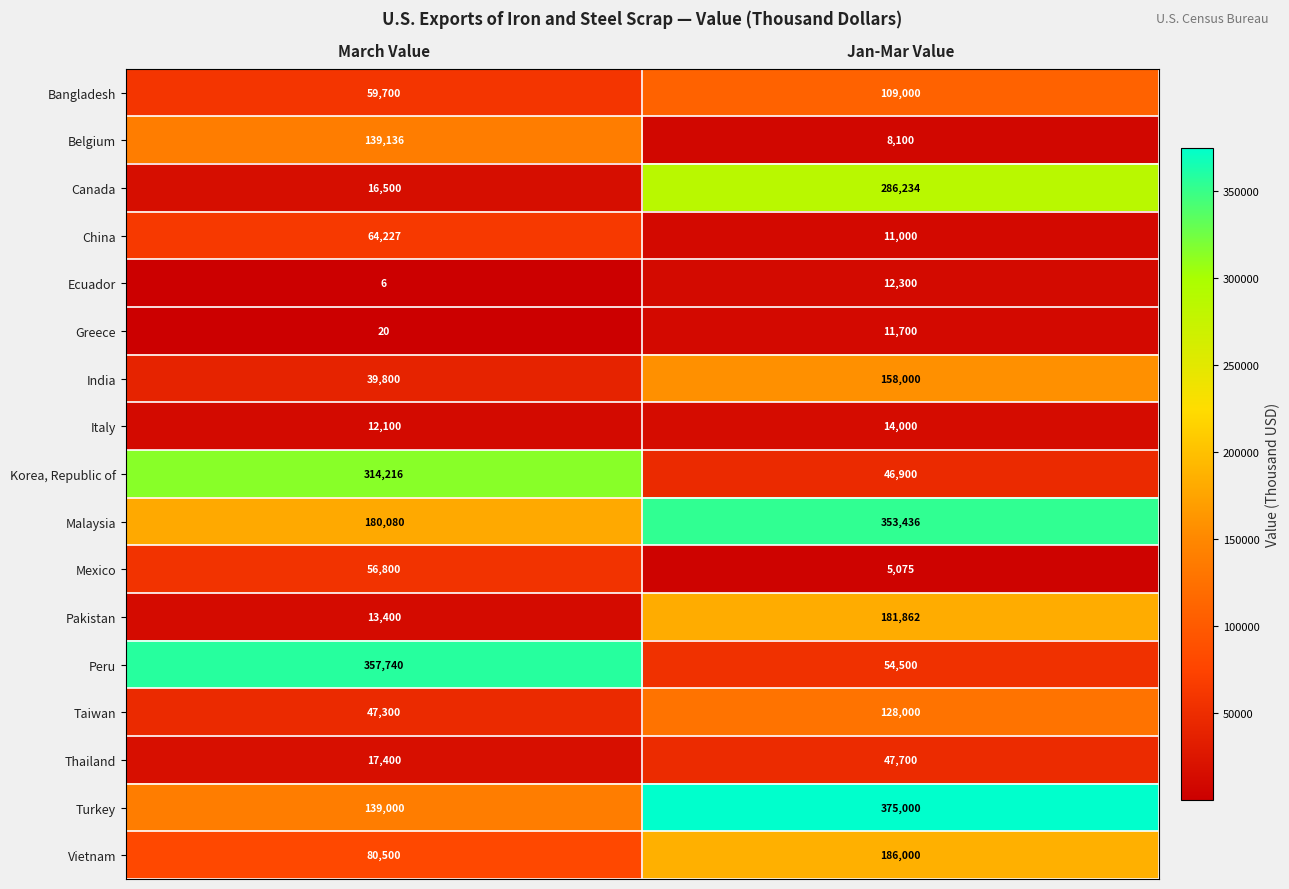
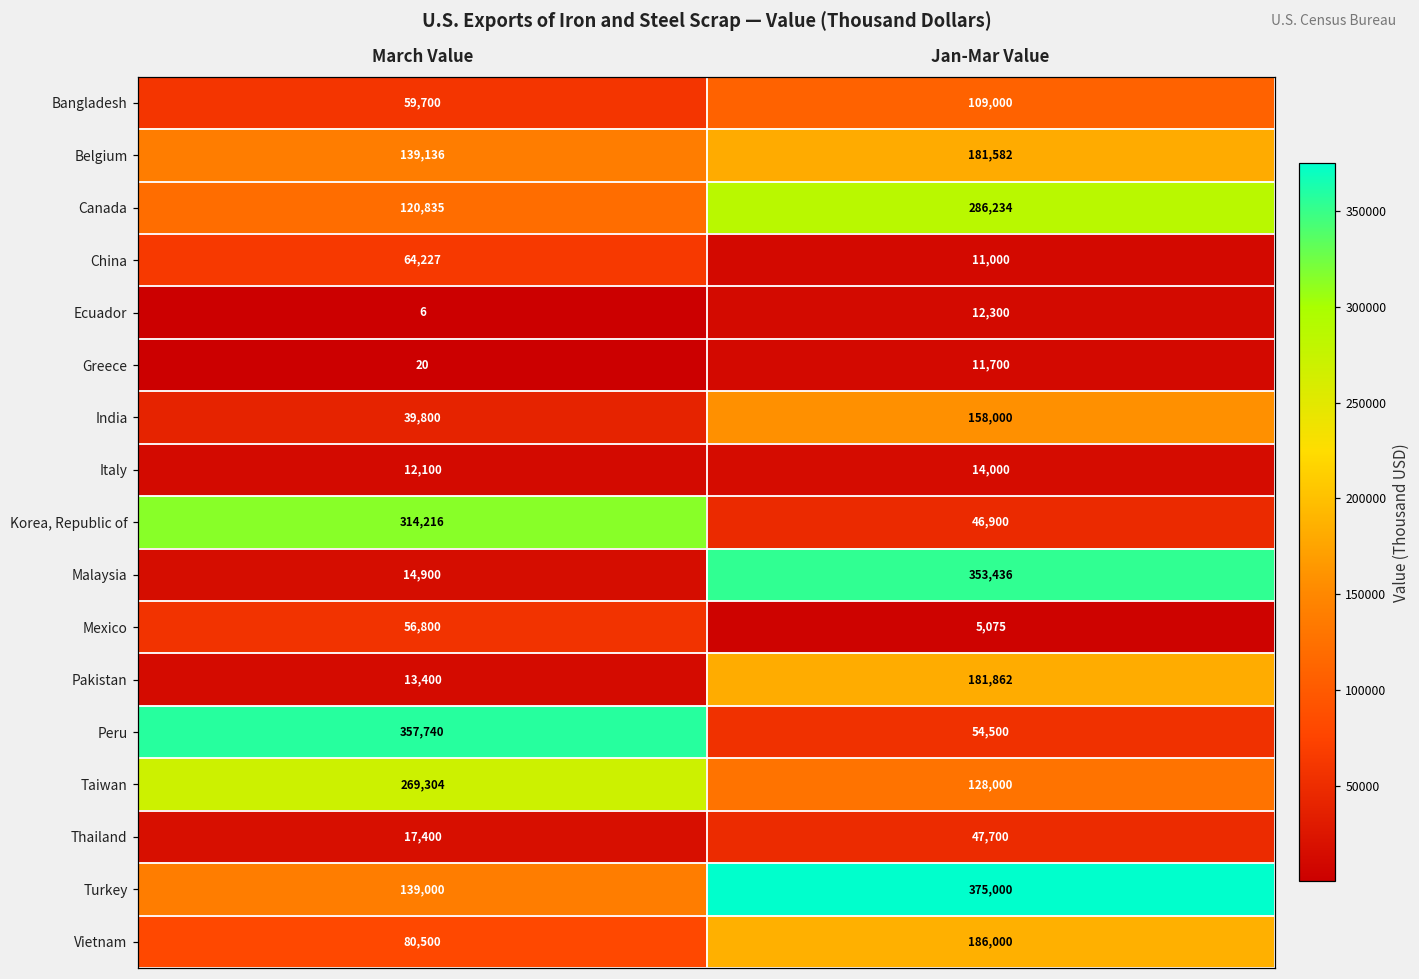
Belgium, Jan-Mar Value: 8,100 -> 181,582
Canada, March Value: 16,500 -> 120,835
Malaysia, March Value: 180,080 -> 14,900
Taiwan, March Value: 47,300 -> 269,304
